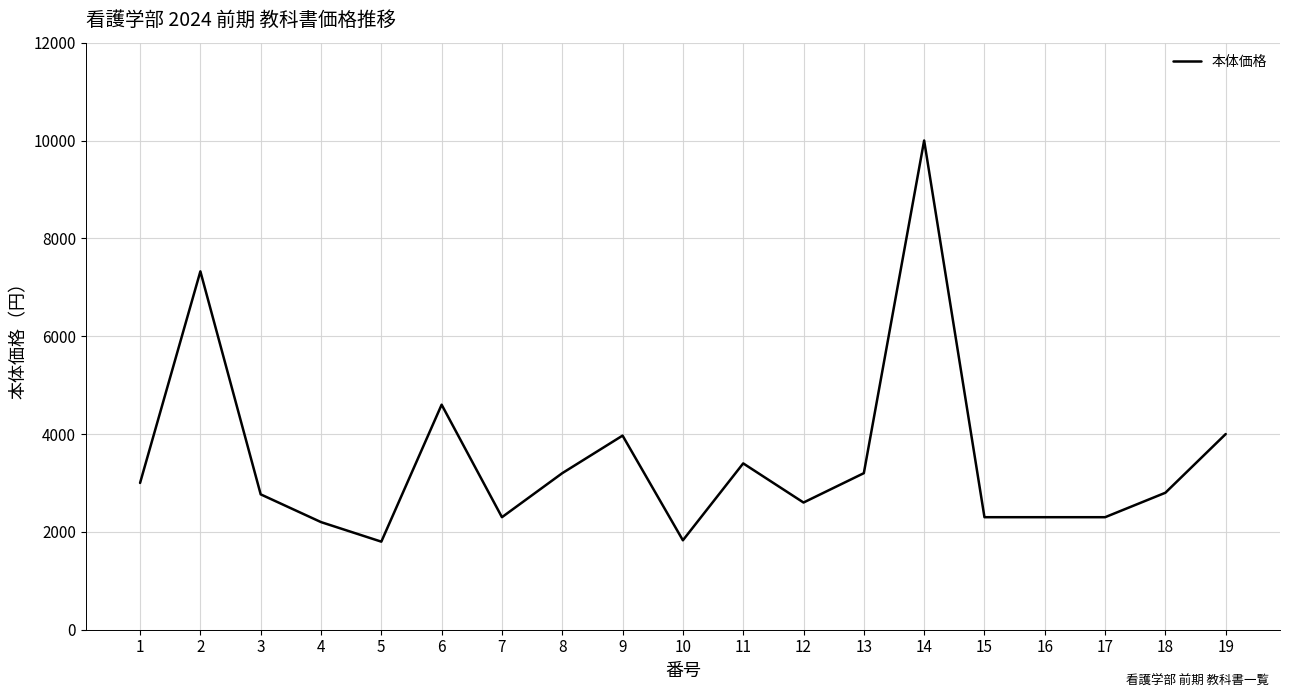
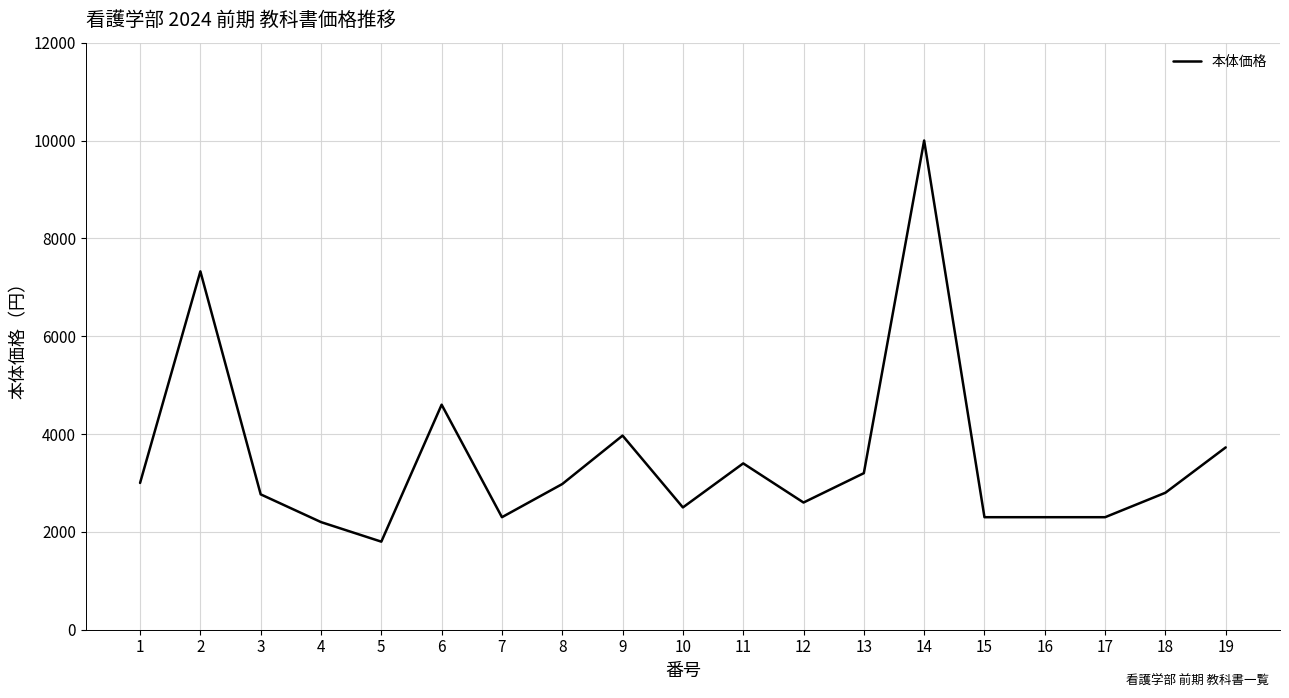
8: 3200 -> 3000
10: 1800 -> 2500
19: 4000 -> 3700
